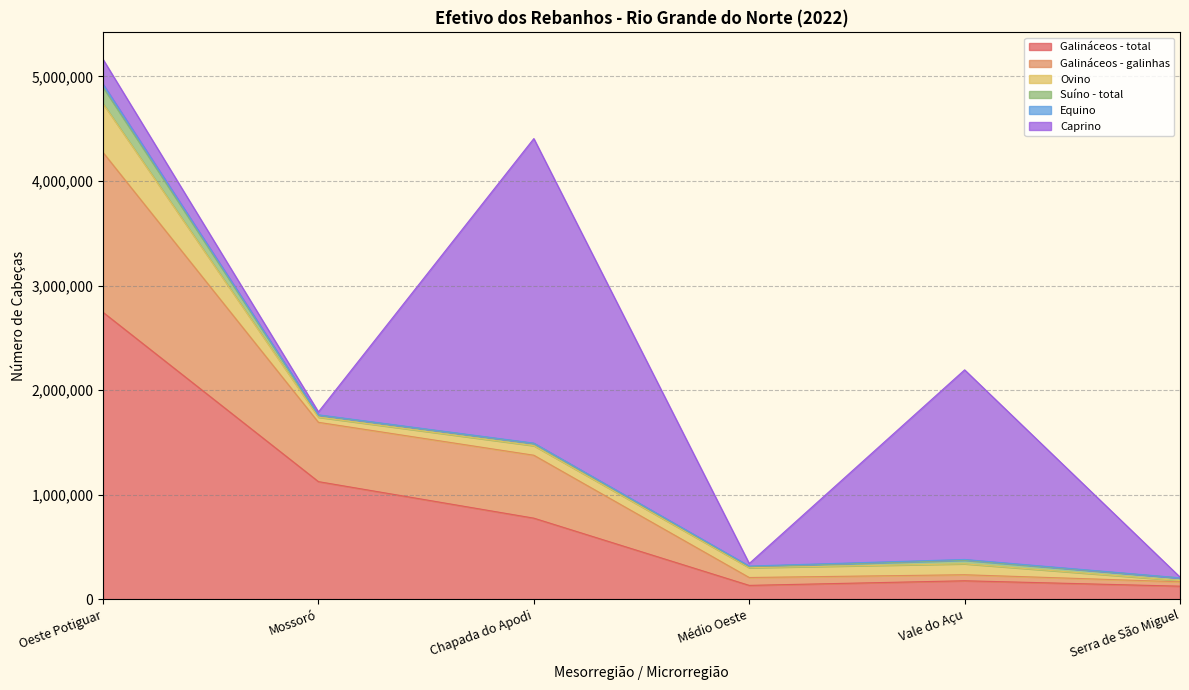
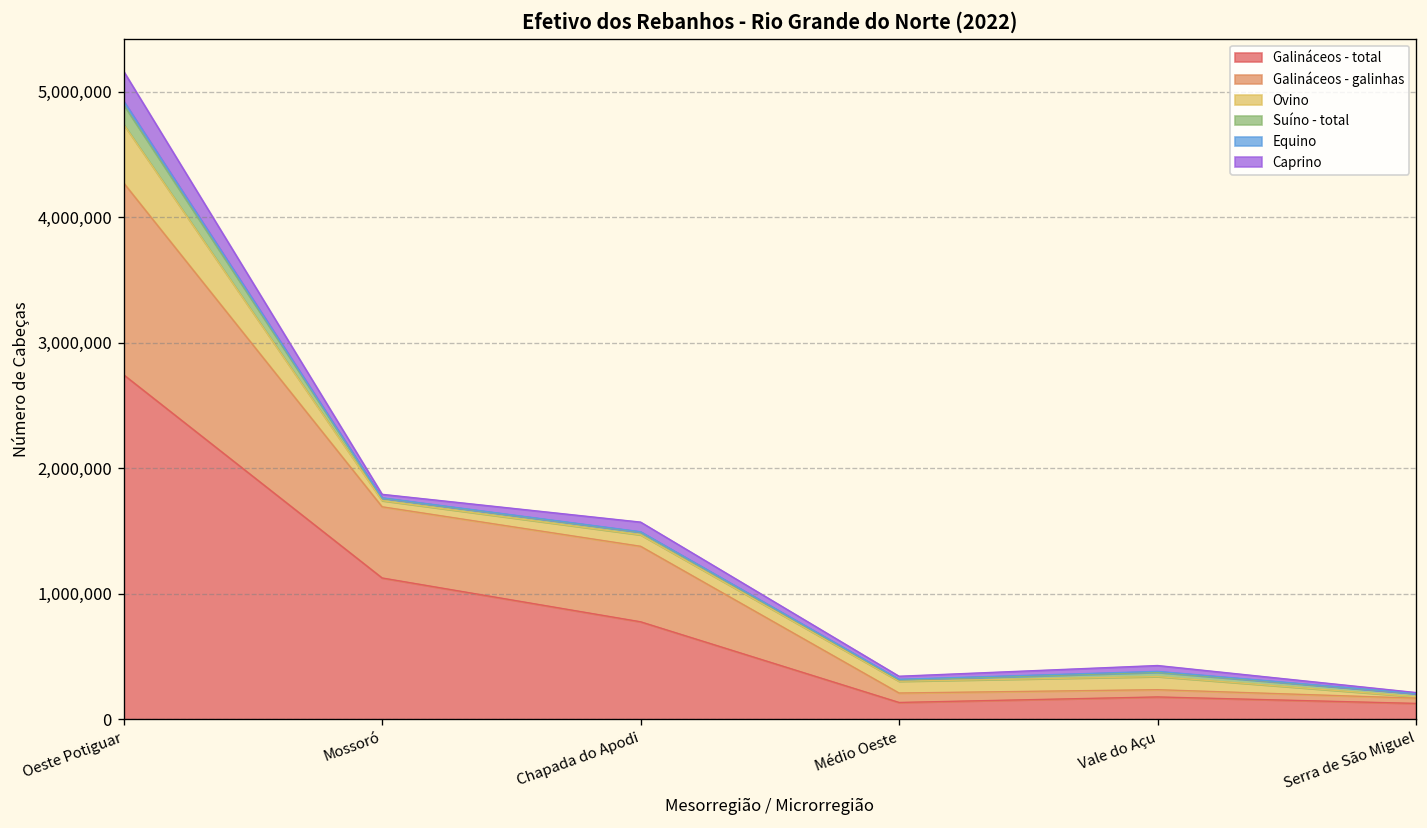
Caprino, Chapada do Apodi: 2,910,000 -> 80,000
Caprino, Vale do Açu: 1,810,000 -> 50,000
